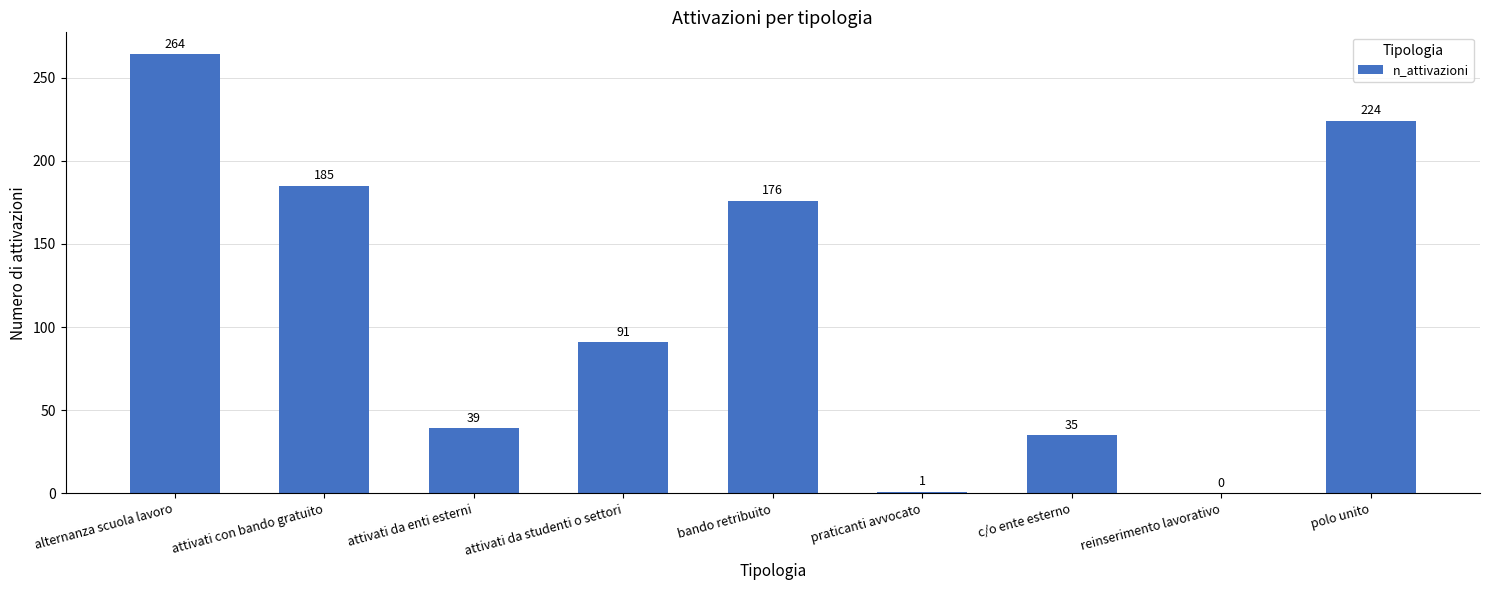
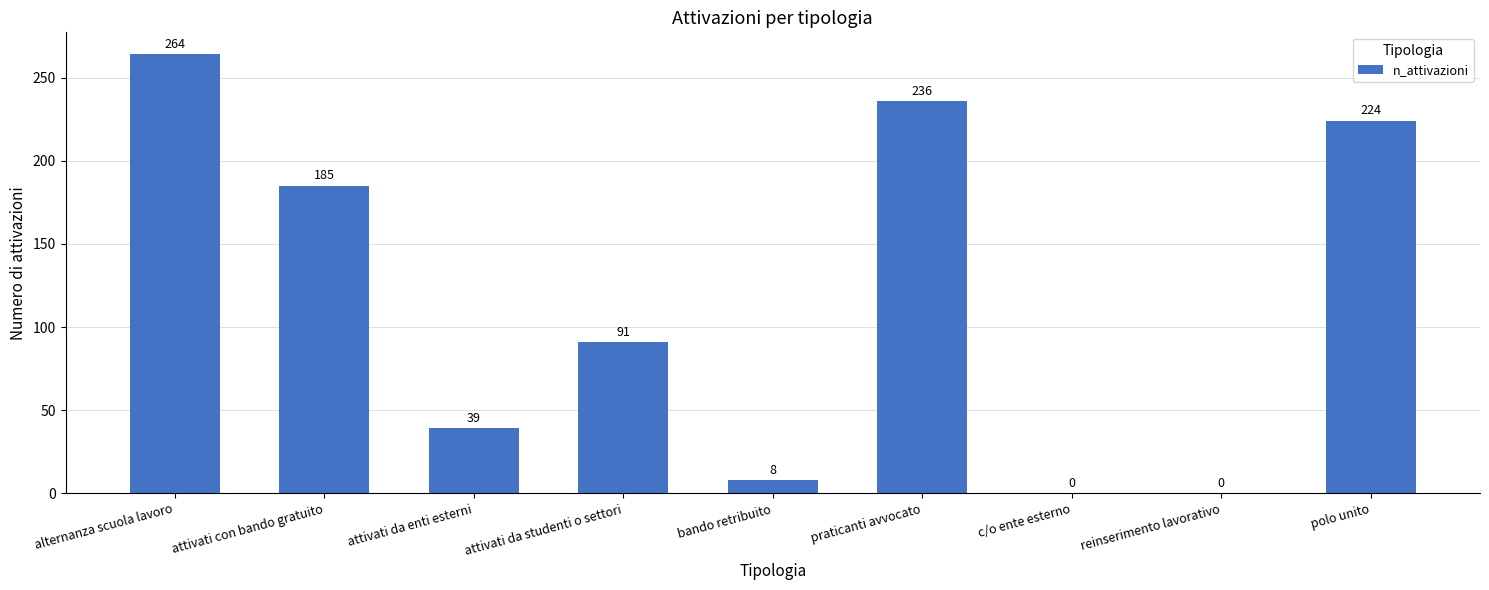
bando retribuito: 176 -> 8
praticanti avvocato: 1 -> 236
c/o ente esterno: 35 -> 0
